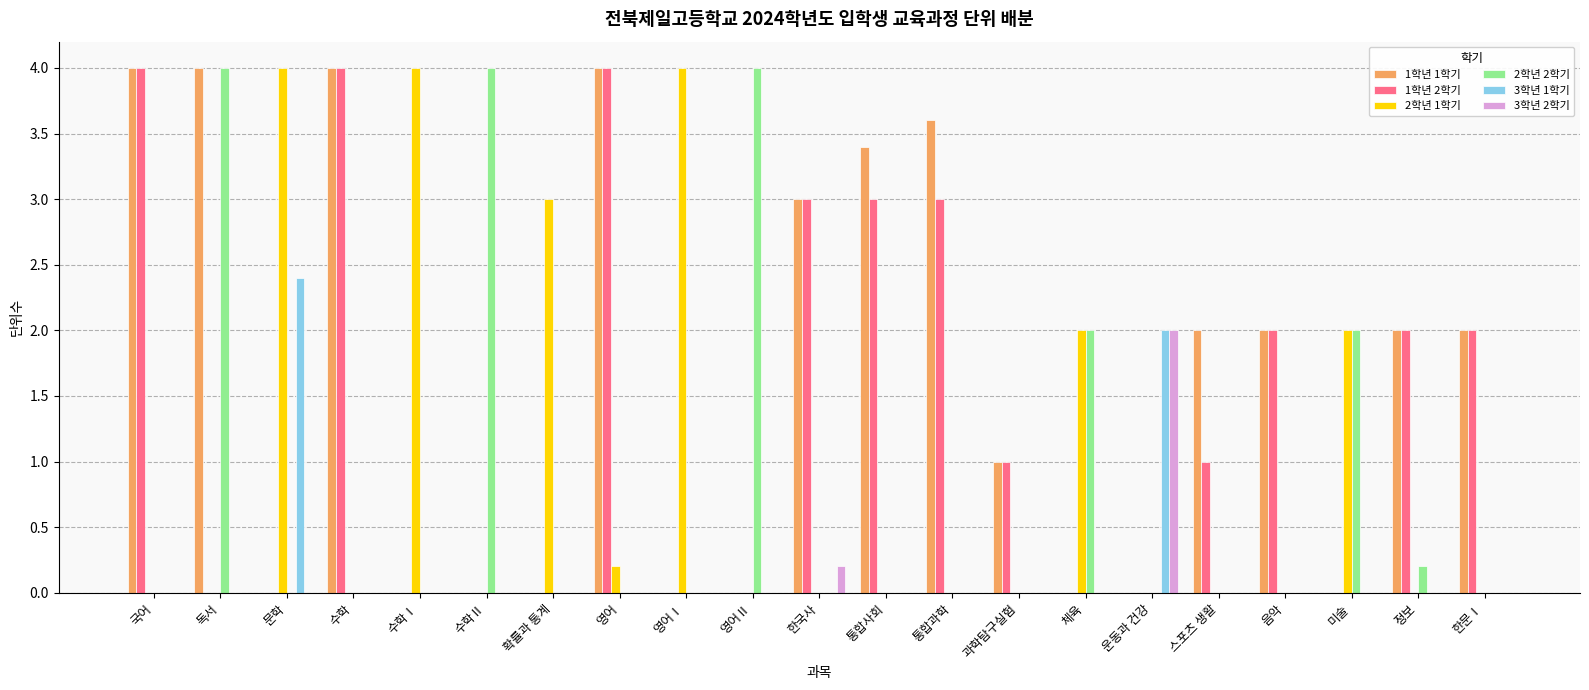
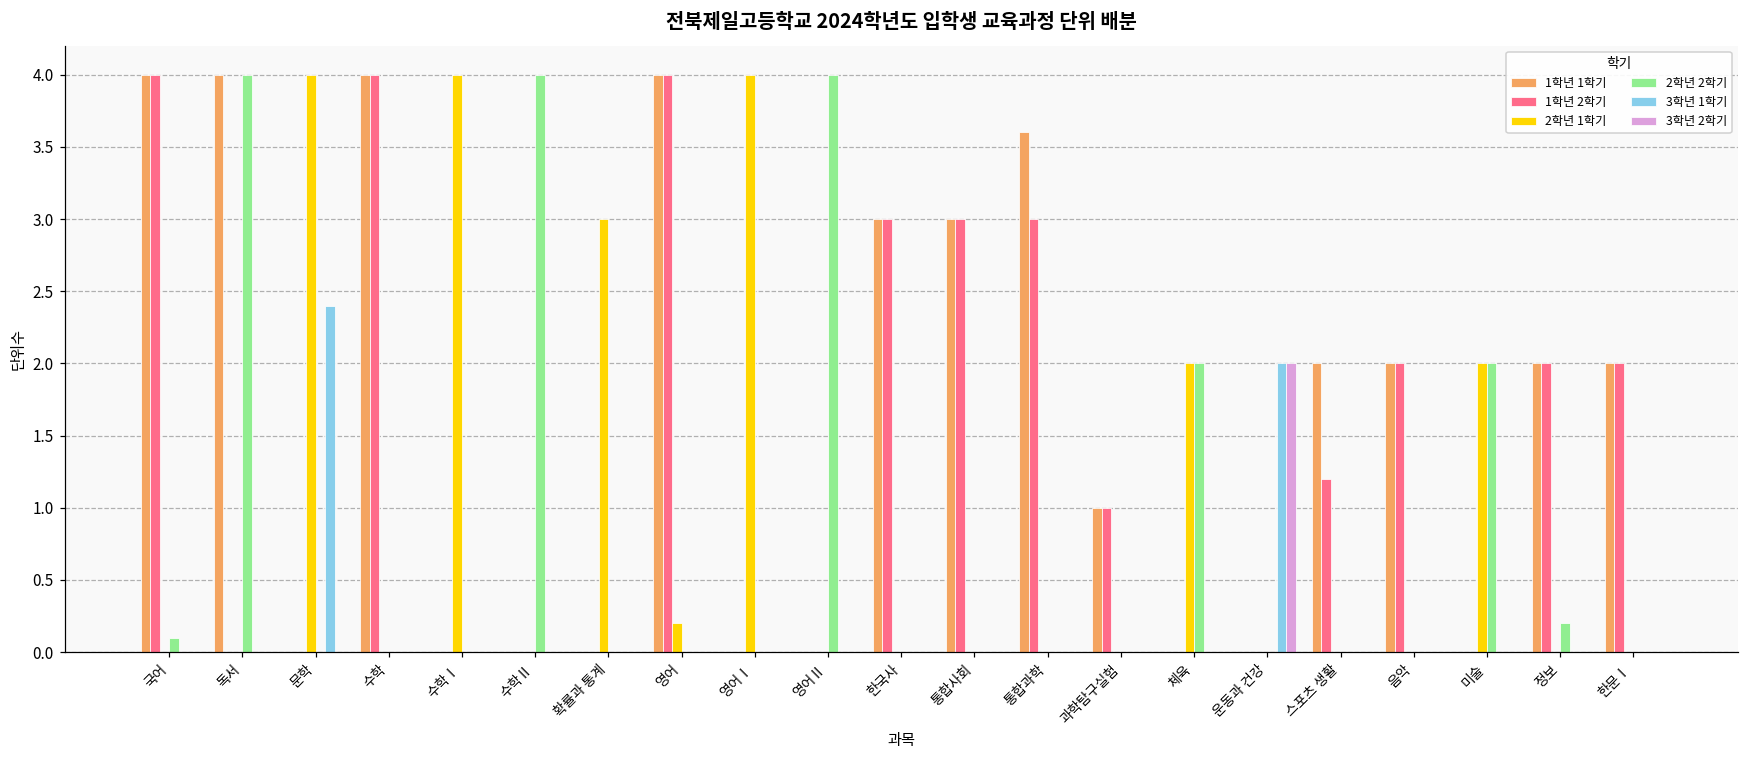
2학년 2학기, 국어: 0.0 -> 0.1
3학년 2학기, 한국사: 0.2 -> 0.0
1학년 1학기, 통합사회: 3.4 -> 3.0
1학년 2학기, 스포츠 생활: 1.0 -> 1.2
